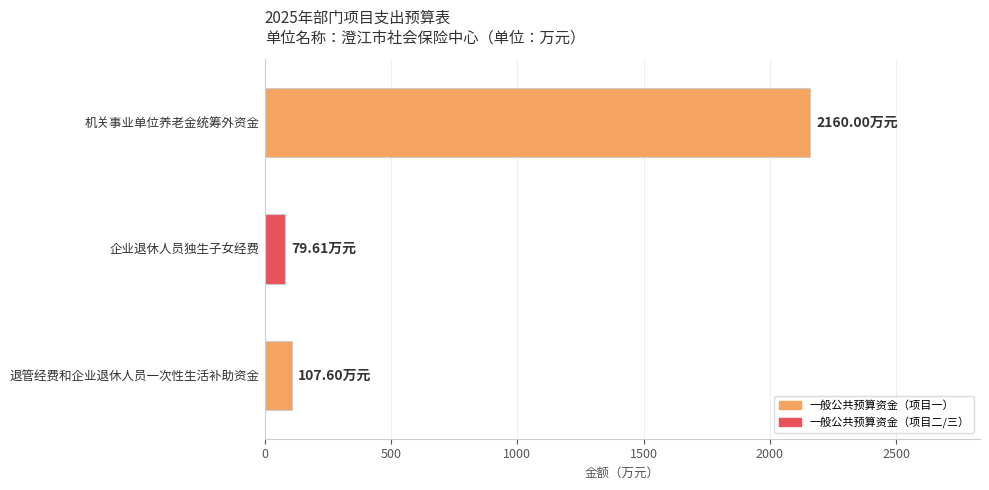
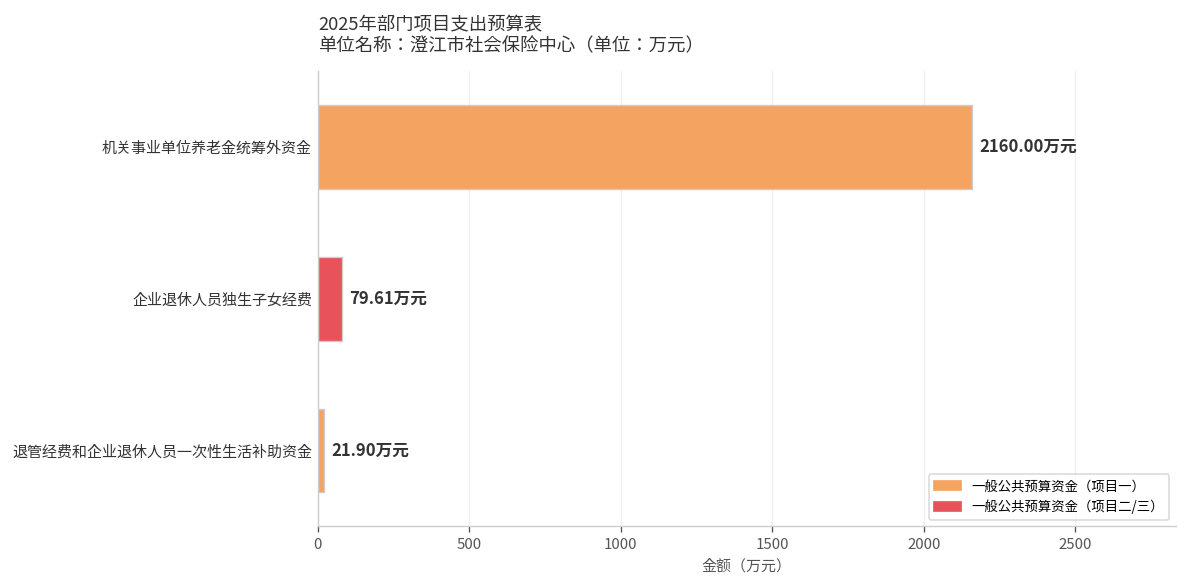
退管经费和企业退休人员一次性生活补助资金: 107.60 -> 21.90
